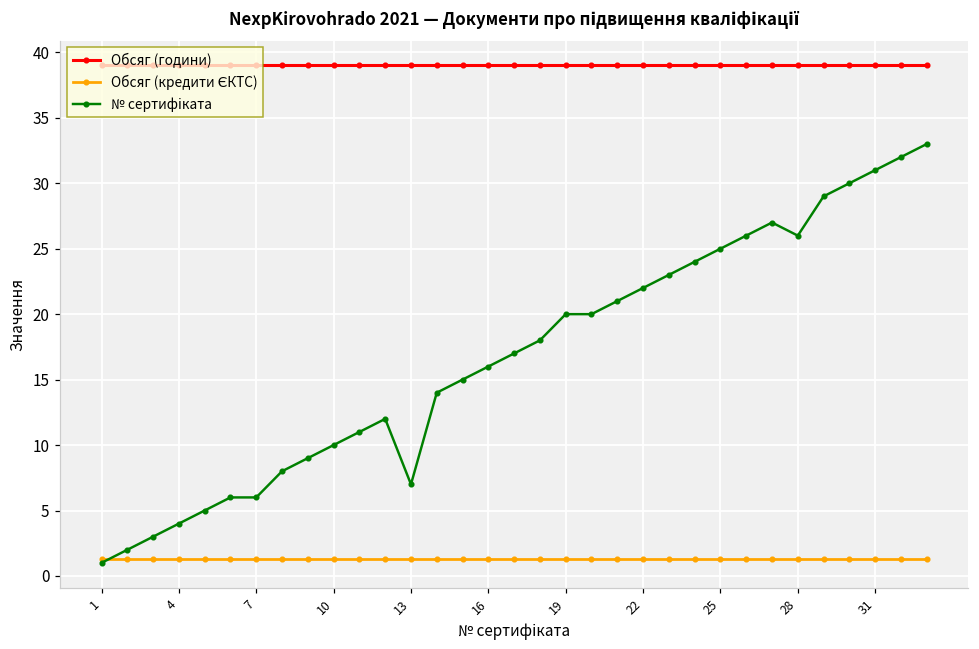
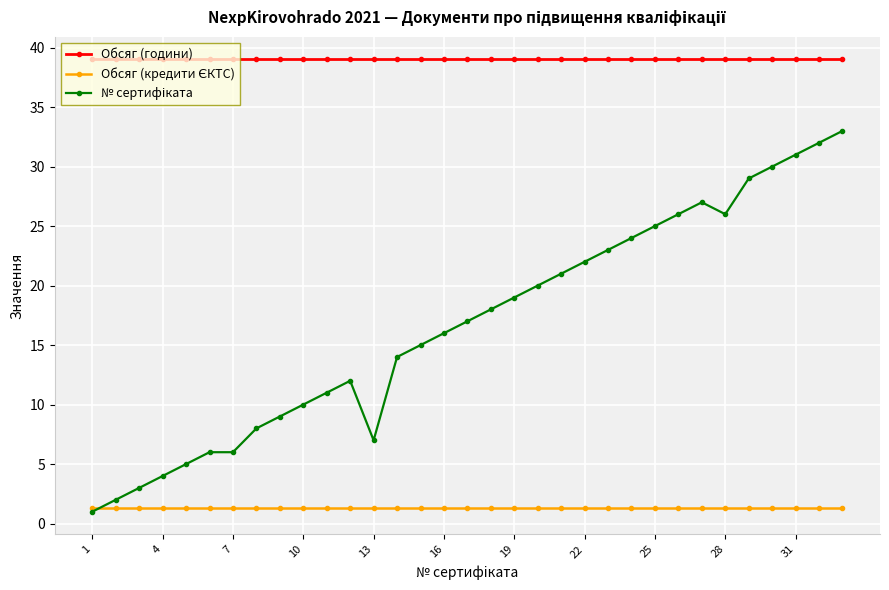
№ сертифіката, 19: 20 -> 19
